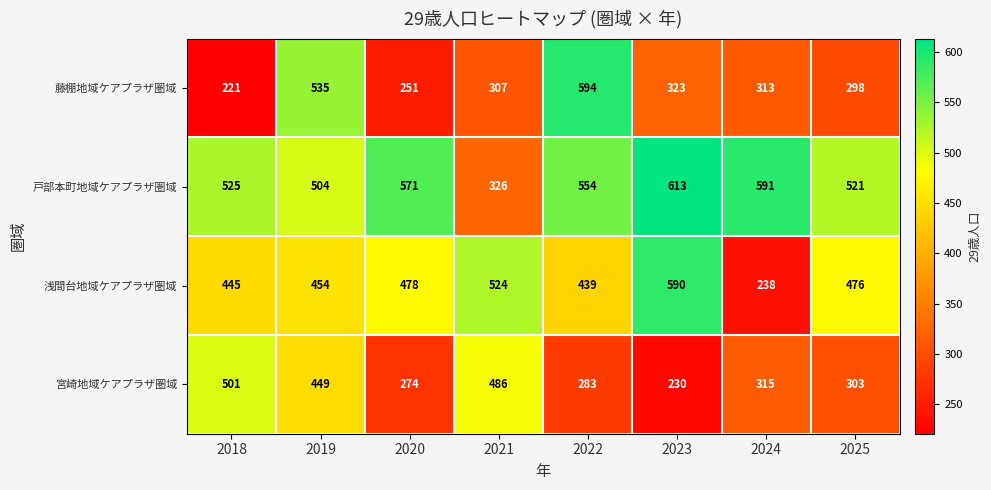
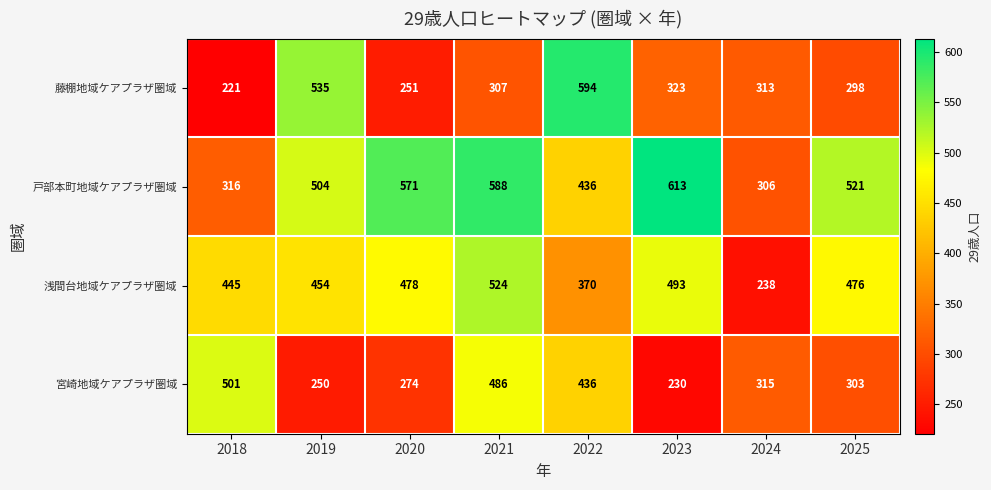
戸部本町地域ケアプラザ圏域, 2018: 525 -> 316
戸部本町地域ケアプラザ圏域, 2021: 326 -> 588
戸部本町地域ケアプラザ圏域, 2022: 554 -> 436
戸部本町地域ケアプラザ圏域, 2024: 591 -> 306
浅間台地域ケアプラザ圏域, 2022: 439 -> 370
浅間台地域ケアプラザ圏域, 2023: 590 -> 493
宮崎地域ケアプラザ圏域, 2019: 449 -> 250
宮崎地域ケアプラザ圏域, 2022: 283 -> 436
